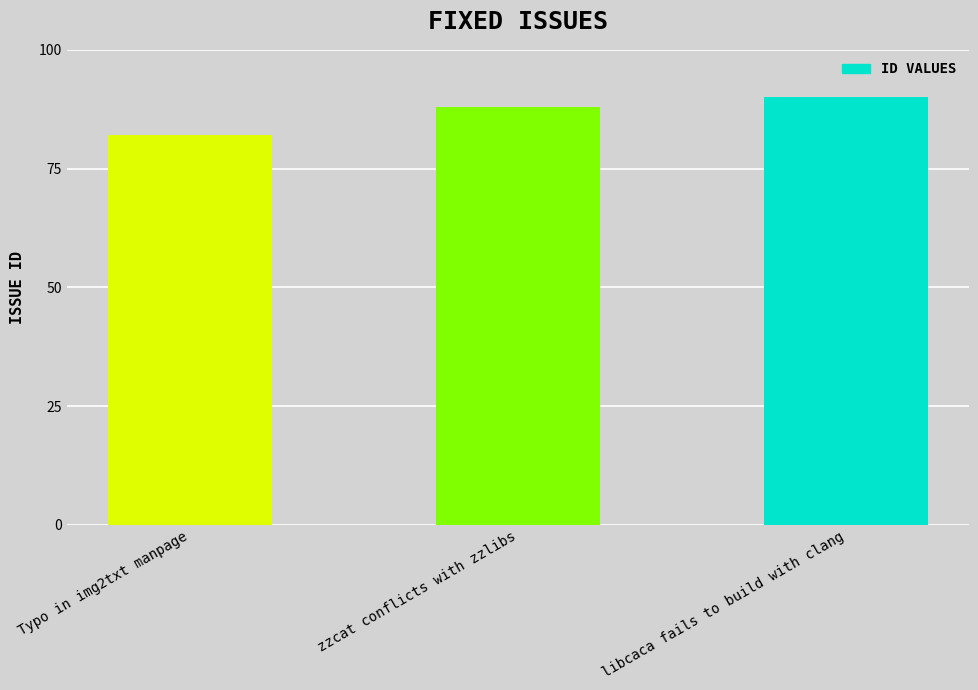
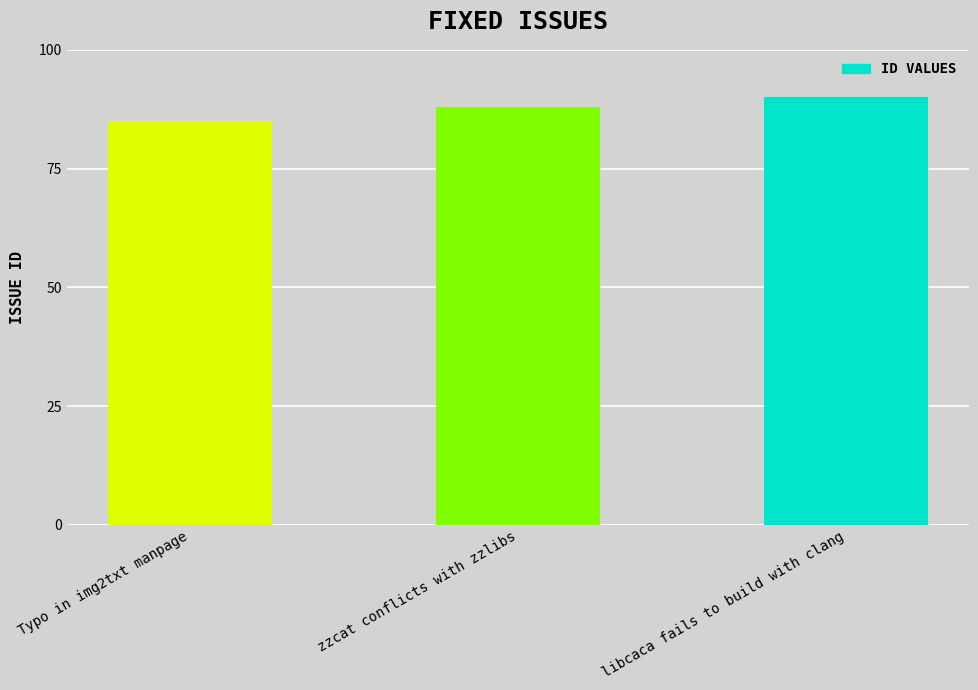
Typo in img2txt manpage: 82 -> 85
